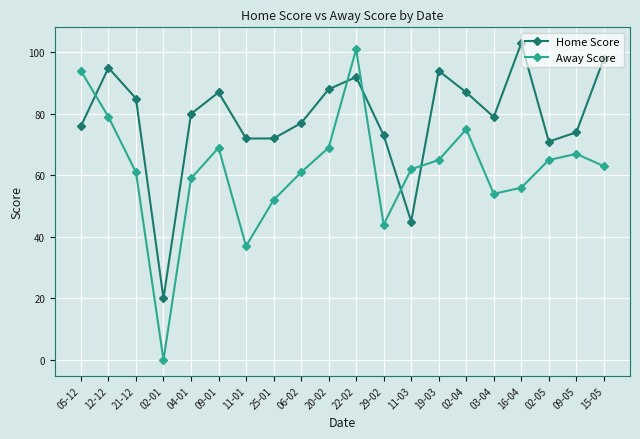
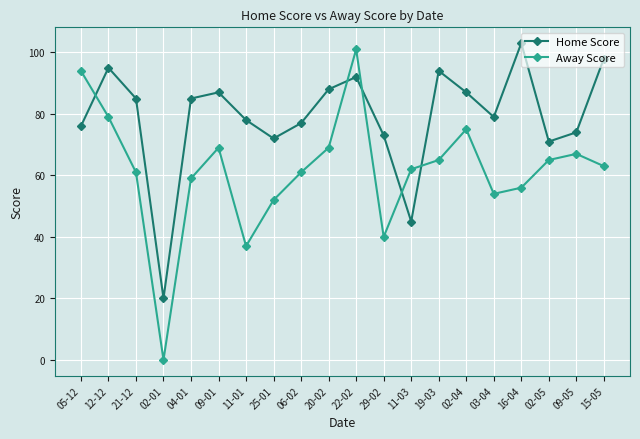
Home Score, 04-01: 80 -> 85
Home Score, 11-01: 72 -> 78
Away Score, 29-02: 44 -> 40
